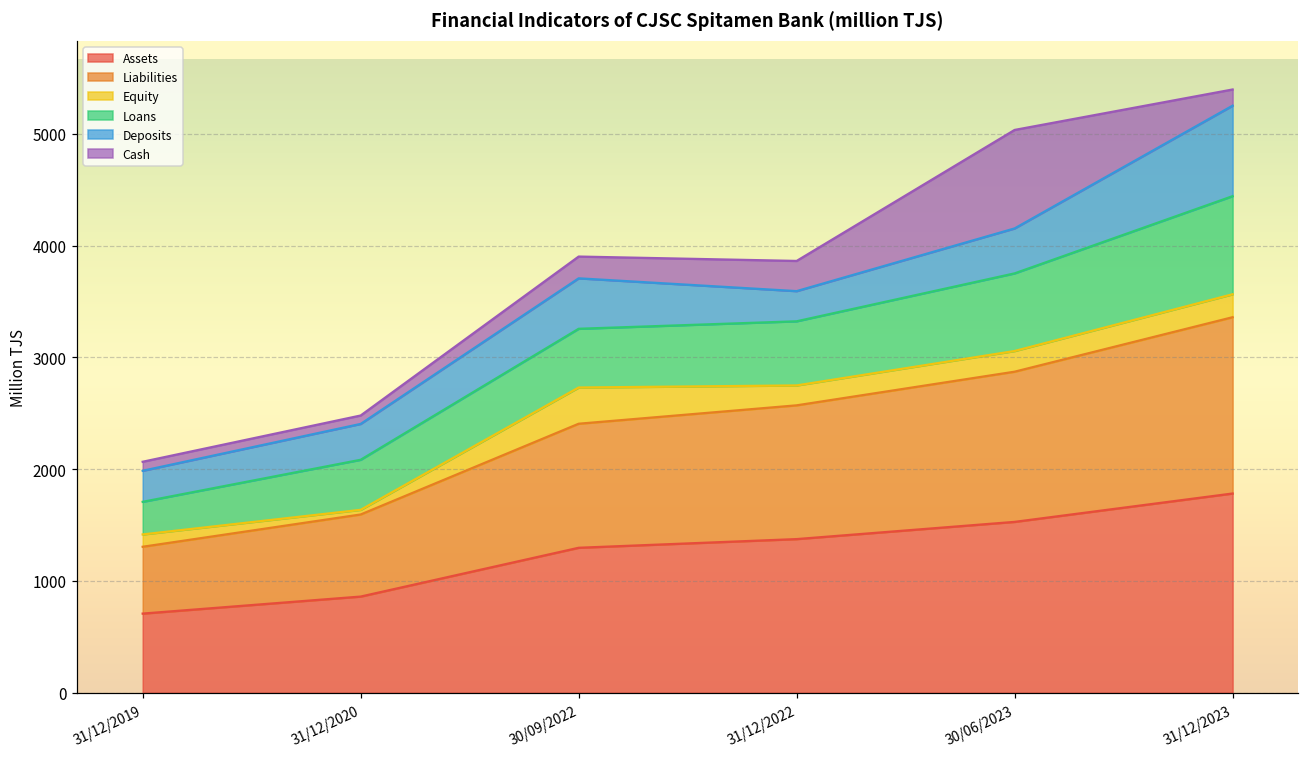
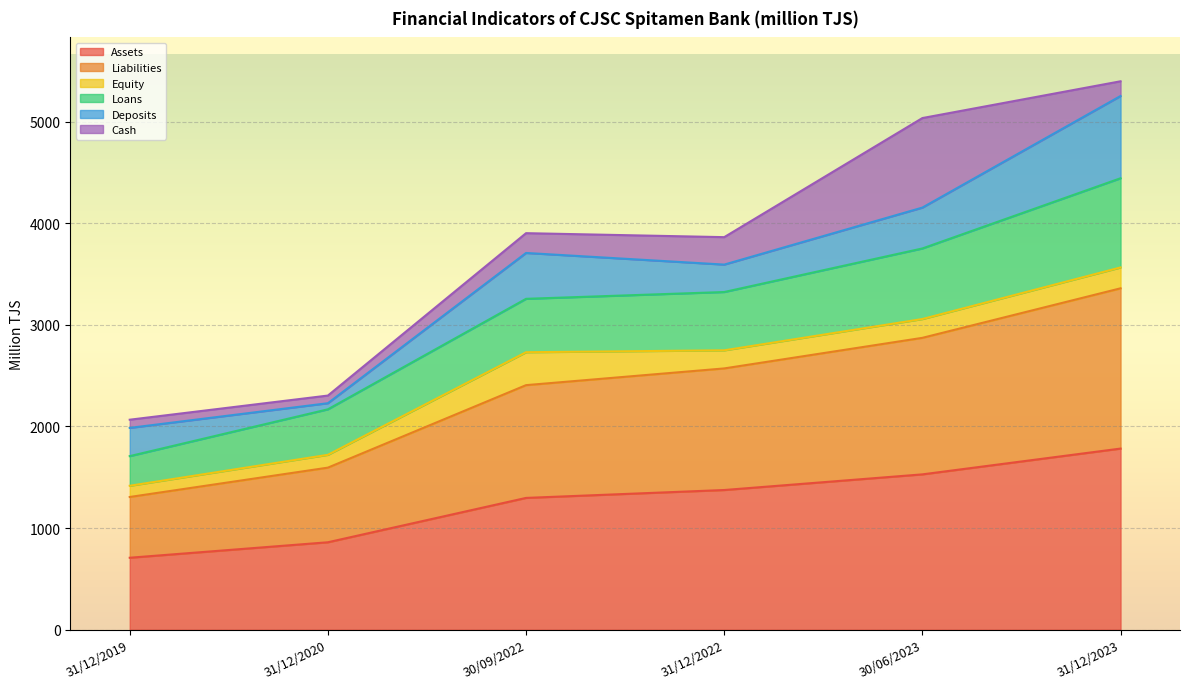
Equity, 31/12/2020: 40 -> 130
Deposits, 31/12/2020: 320 -> 60
